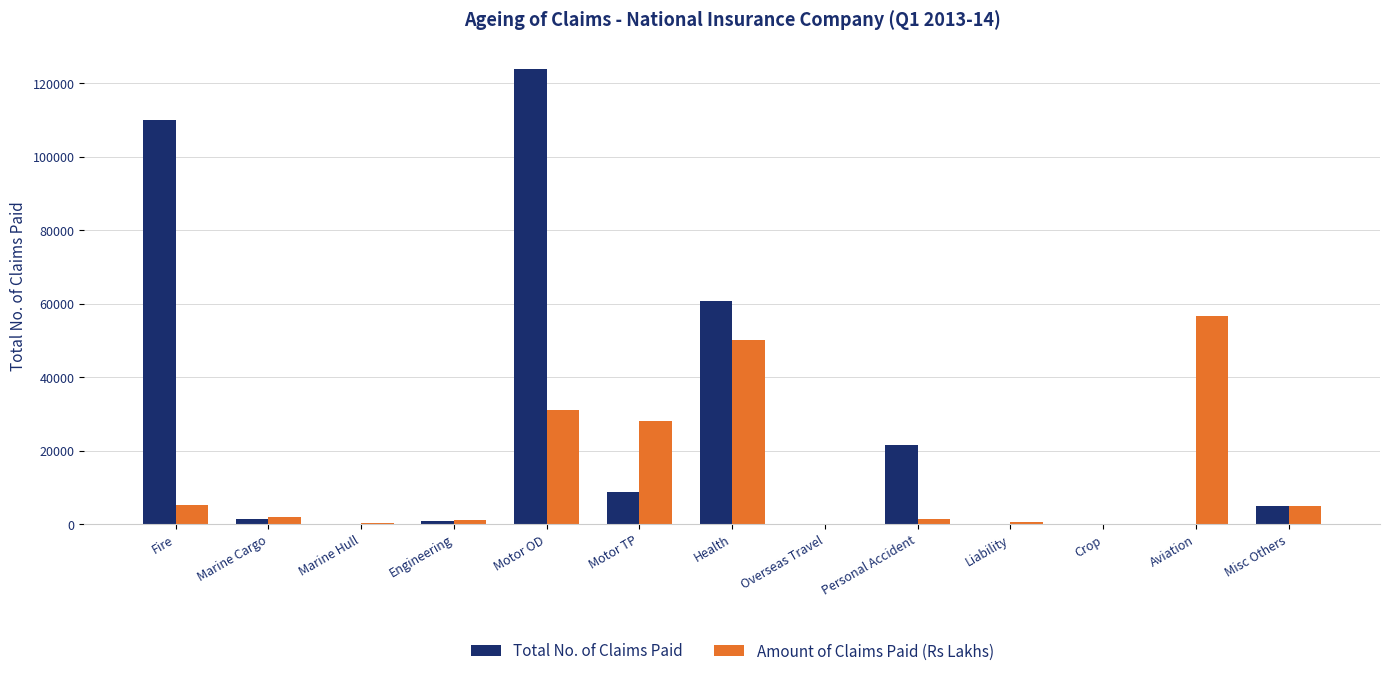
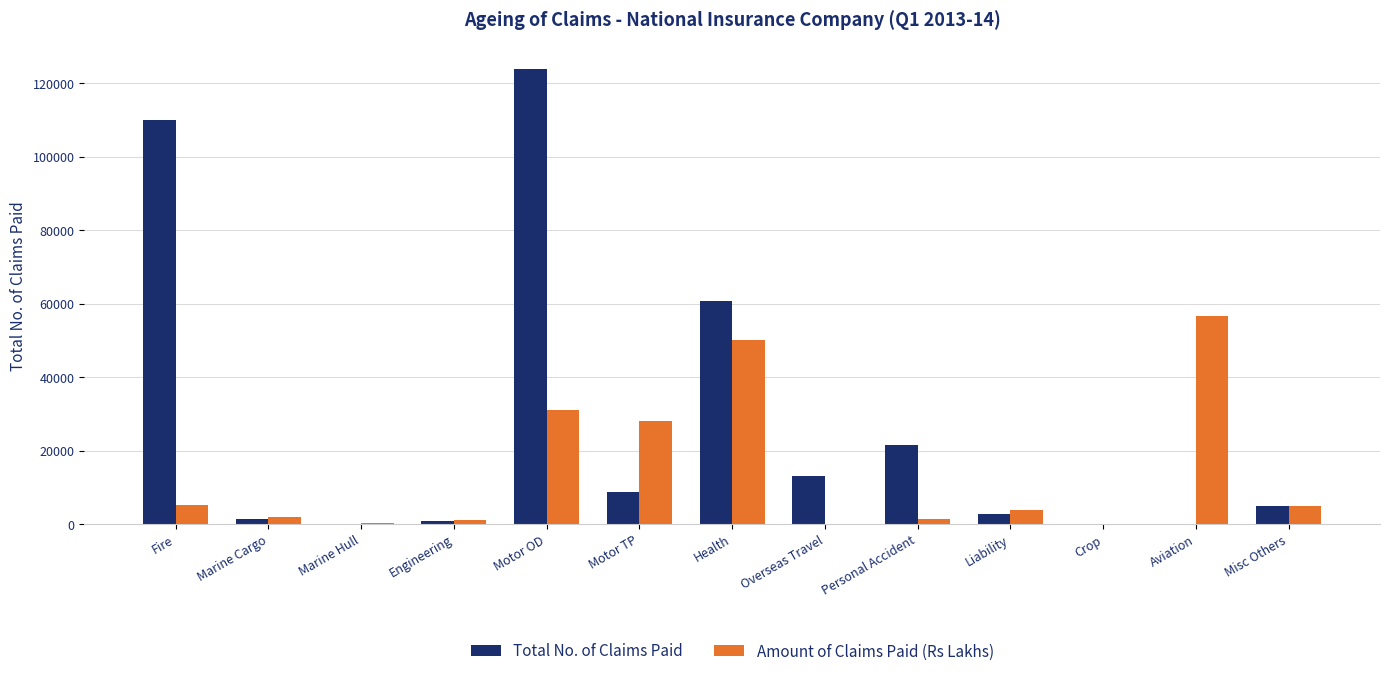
Total No. of Claims Paid, Overseas Travel: 0 -> 13000
Total No. of Claims Paid, Liability: 0 -> 3000
Amount of Claims Paid (Rs Lakhs), Liability: 1000 -> 4000
